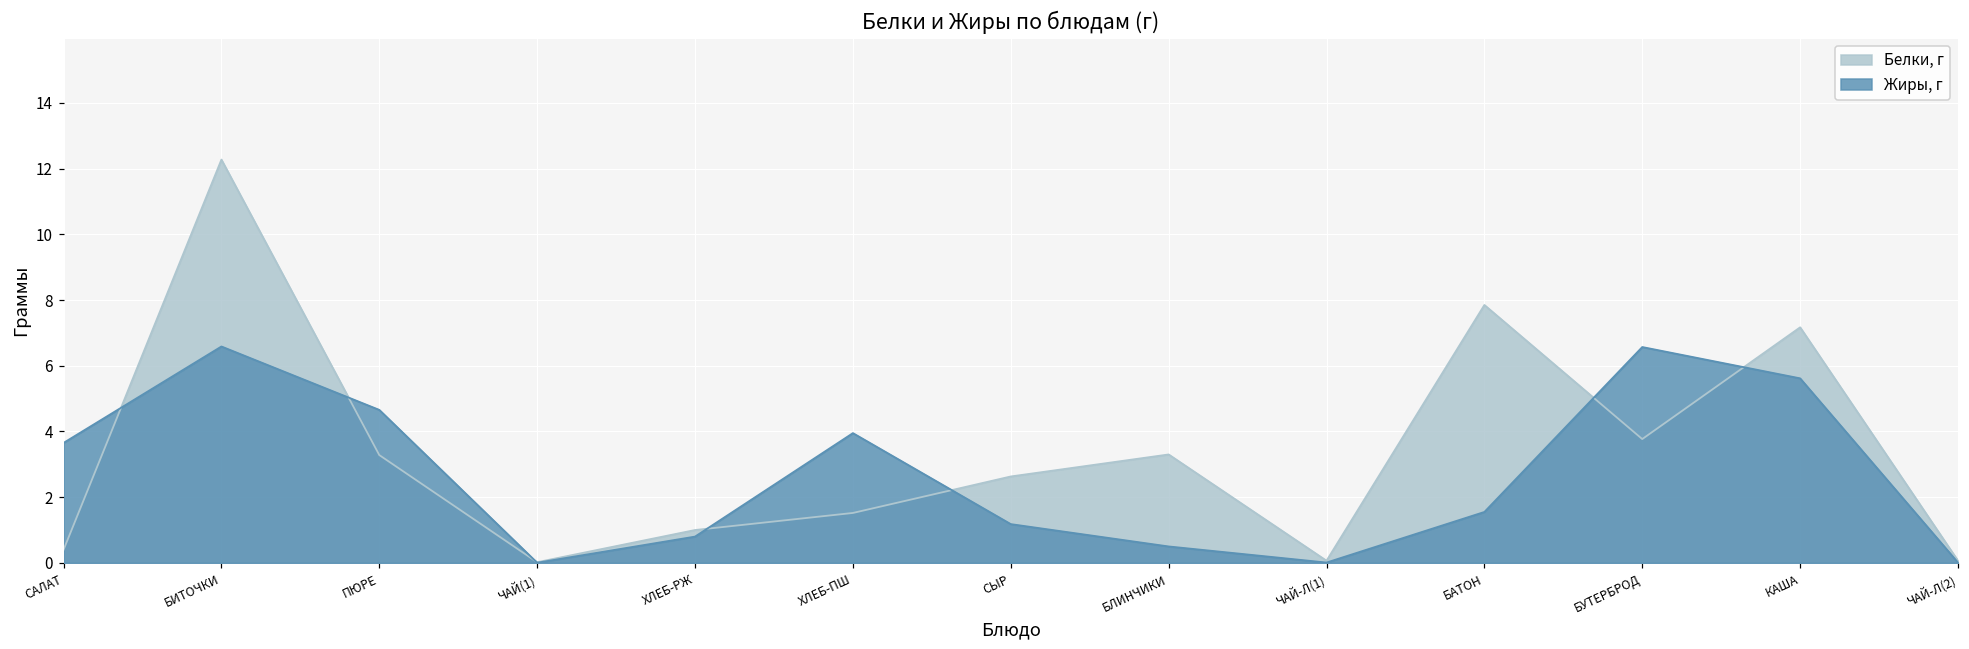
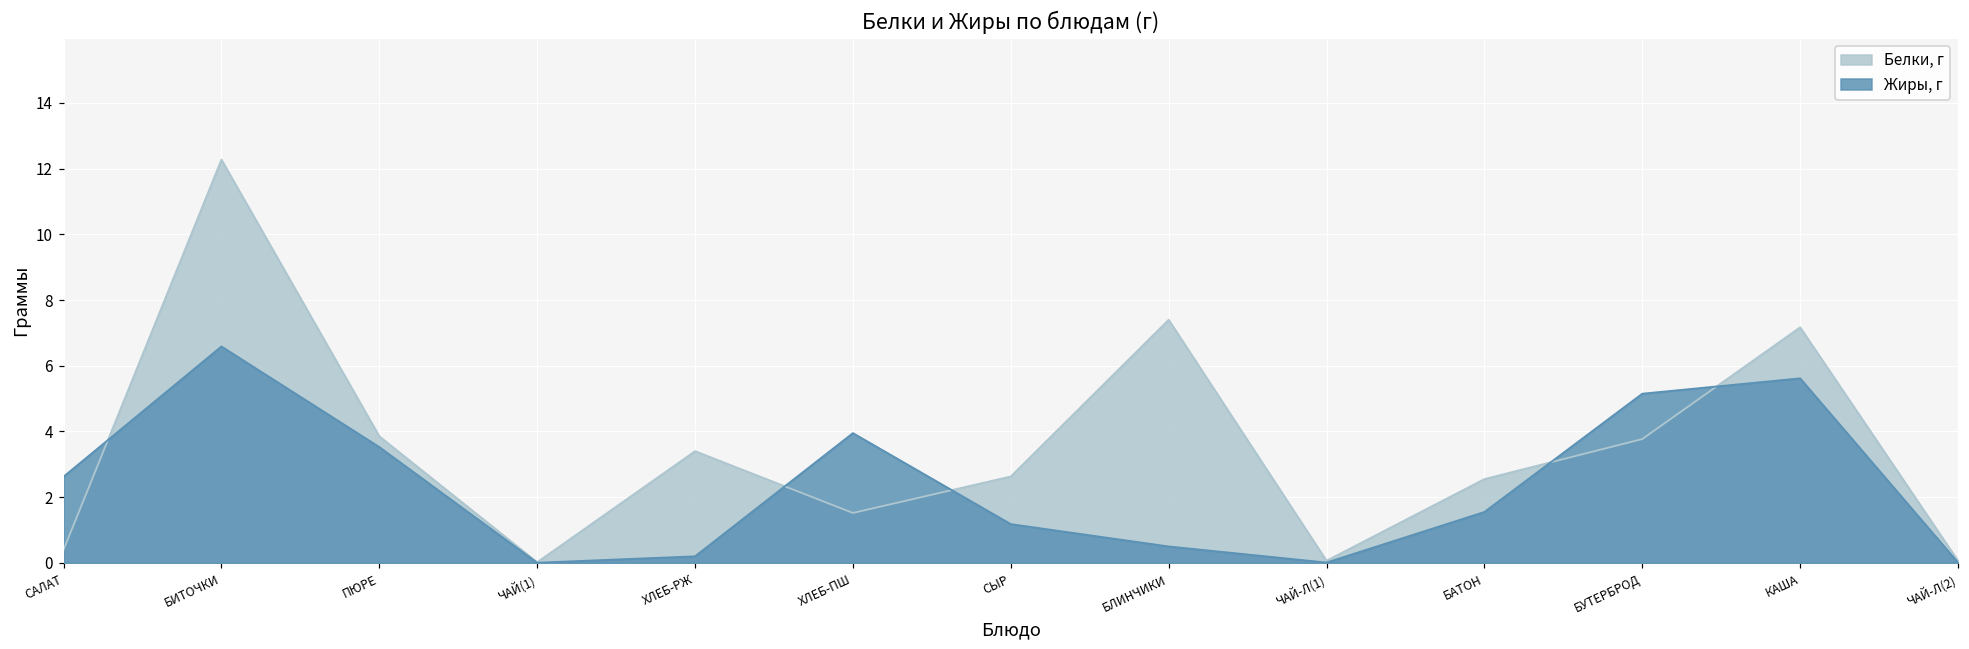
Жиры, г, САЛАТ: 3.7 -> 2.6
Белки, г, ПЮРЕ: 3.3 -> 3.9
Жиры, г, ПЮРЕ: 4.7 -> 3.5
Белки, г, ХЛЕБ-РЖ: 1.0 -> 3.4
Жиры, г, ХЛЕБ-РЖ: 0.8 -> 0.2
Белки, г, БЛИНЧИКИ: 3.3 -> 7.4
Белки, г, БАТОН: 7.9 -> 2.6
Жиры, г, БУТЕРБРОД: 6.6 -> 5.2
